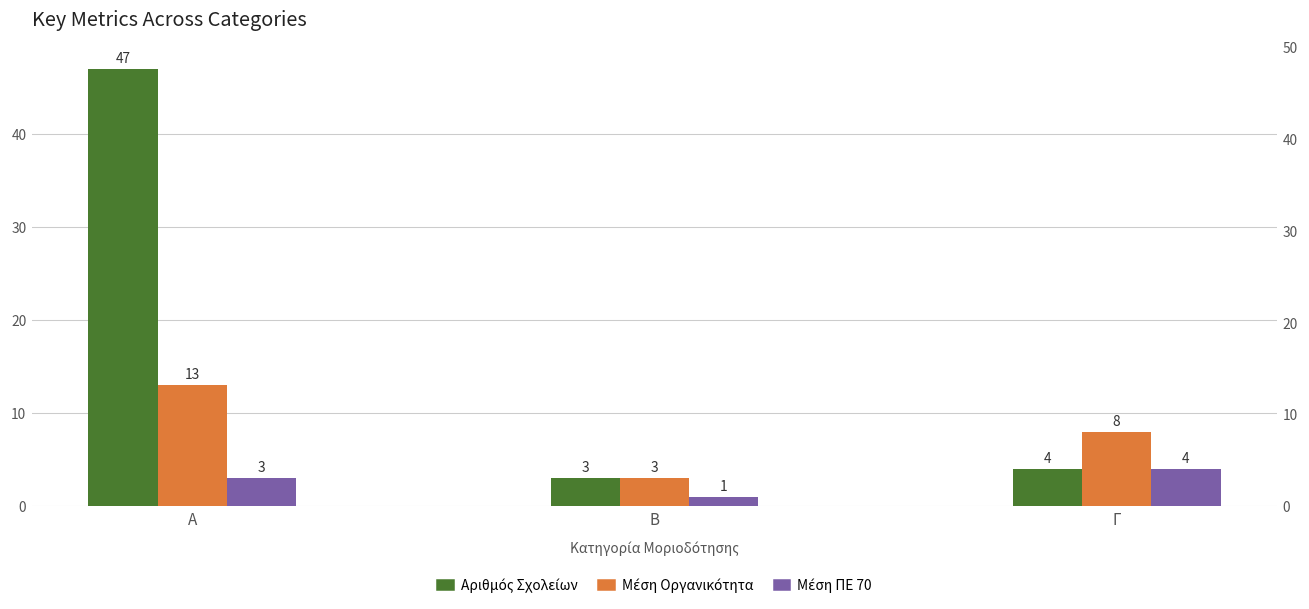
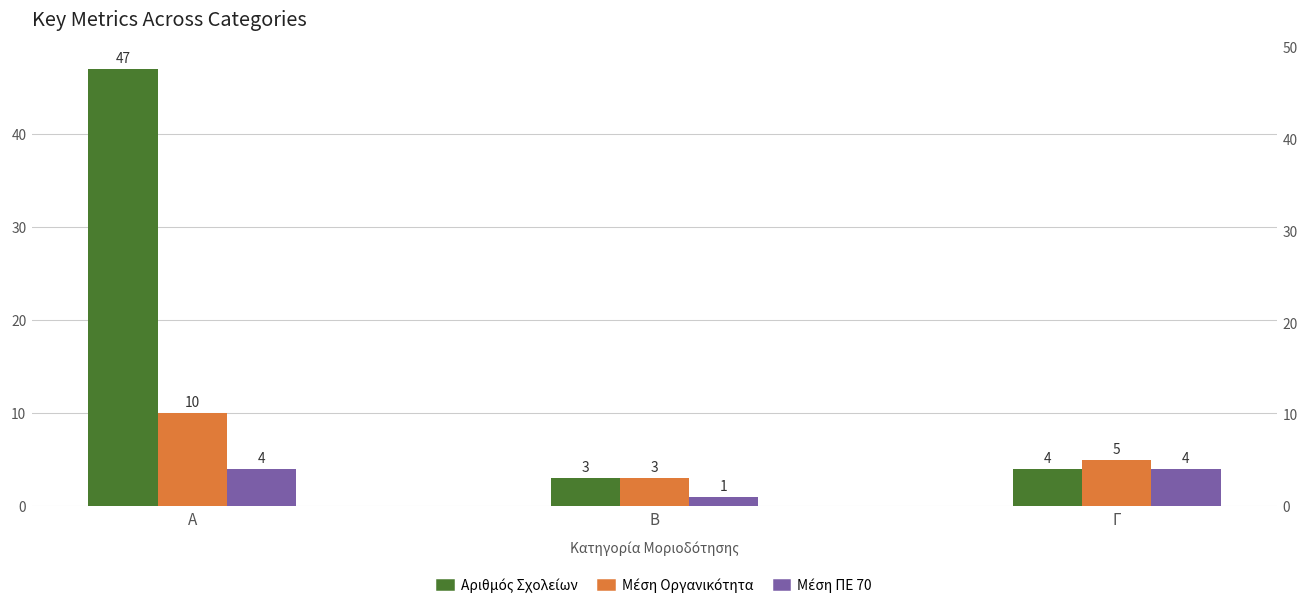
Μέση Οργανικότητα, Α: 13 -> 10
Μέση ΠΕ 70, Α: 3 -> 4
Μέση Οργανικότητα, Γ: 8 -> 5
